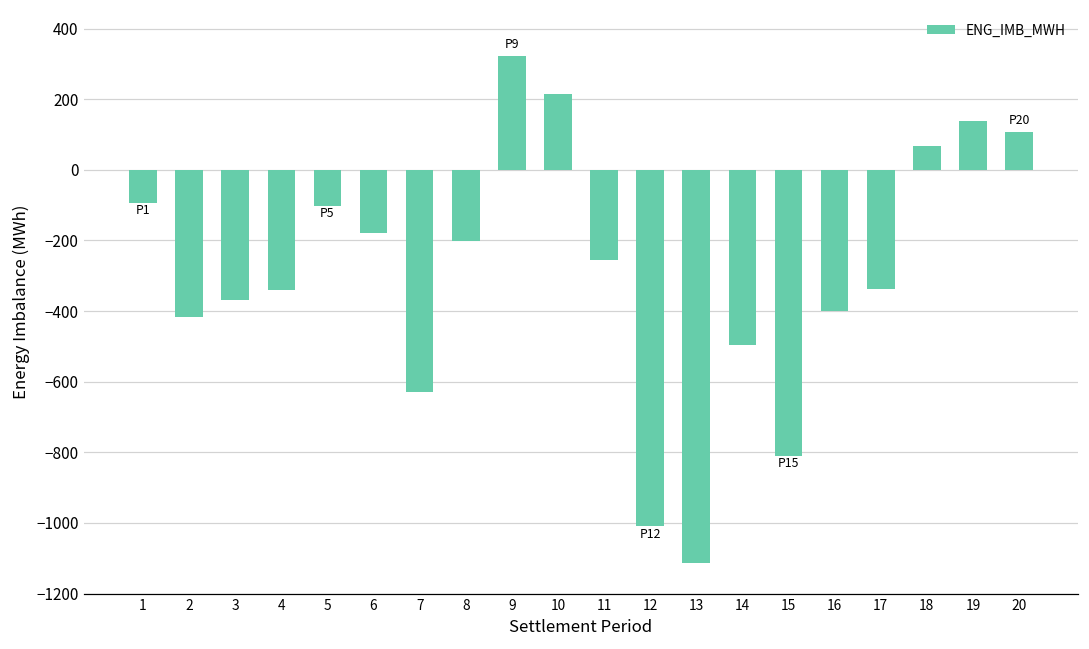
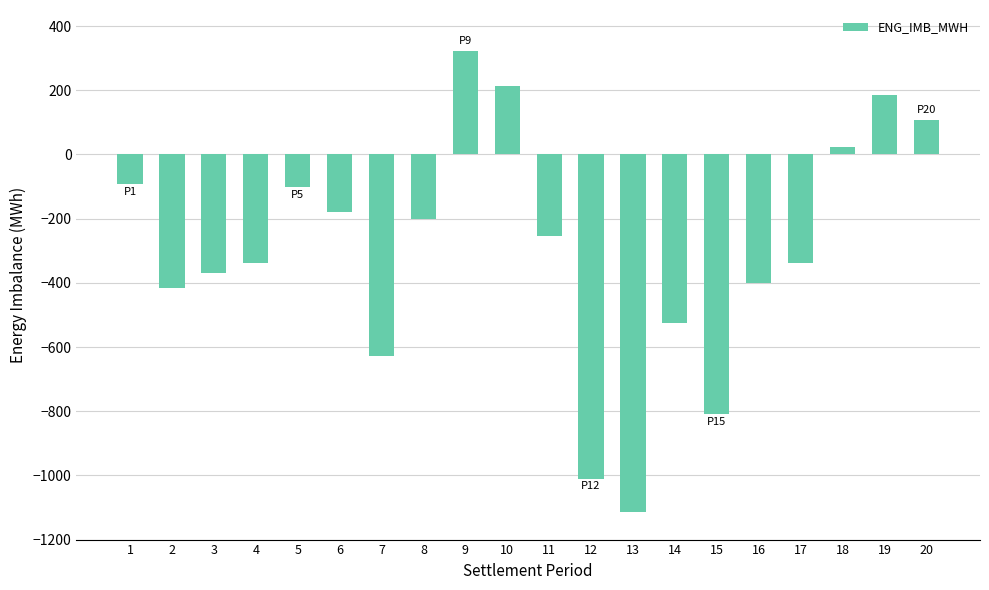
14: -500 -> -520
18: 70 -> 20
19: 140 -> 180
